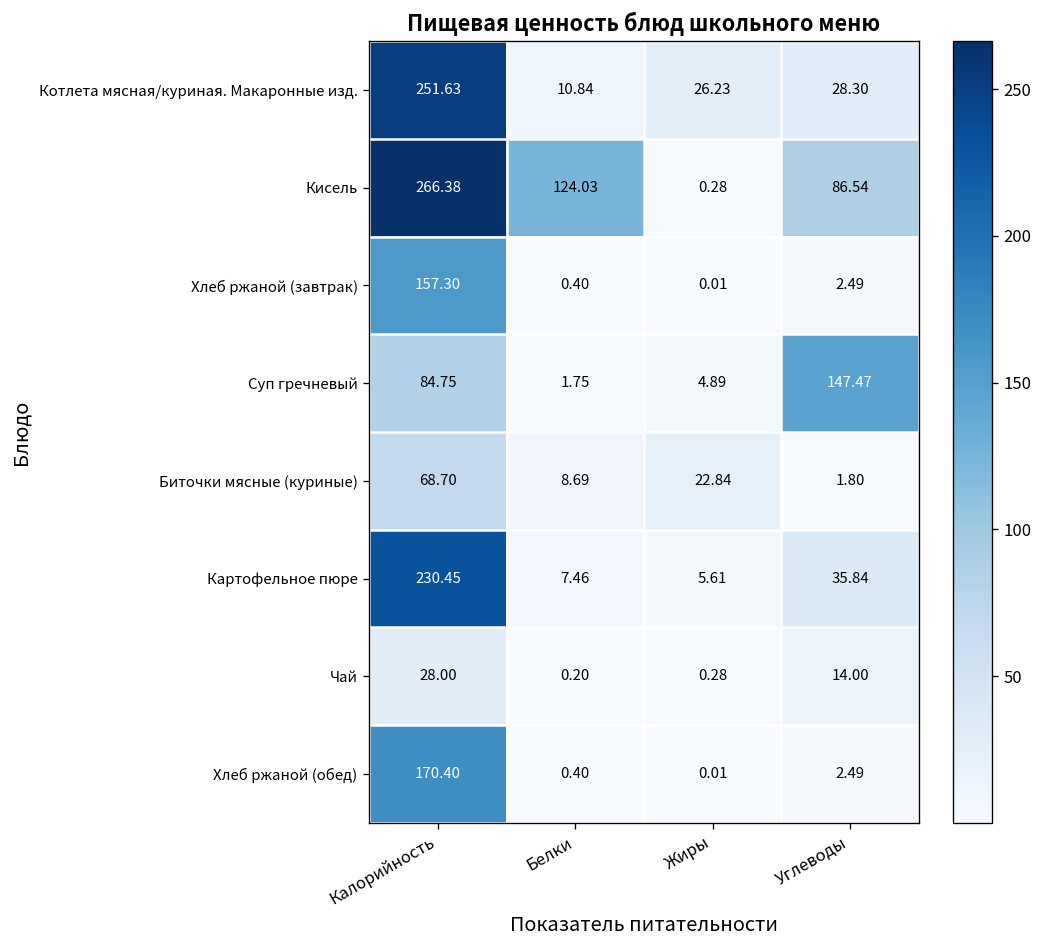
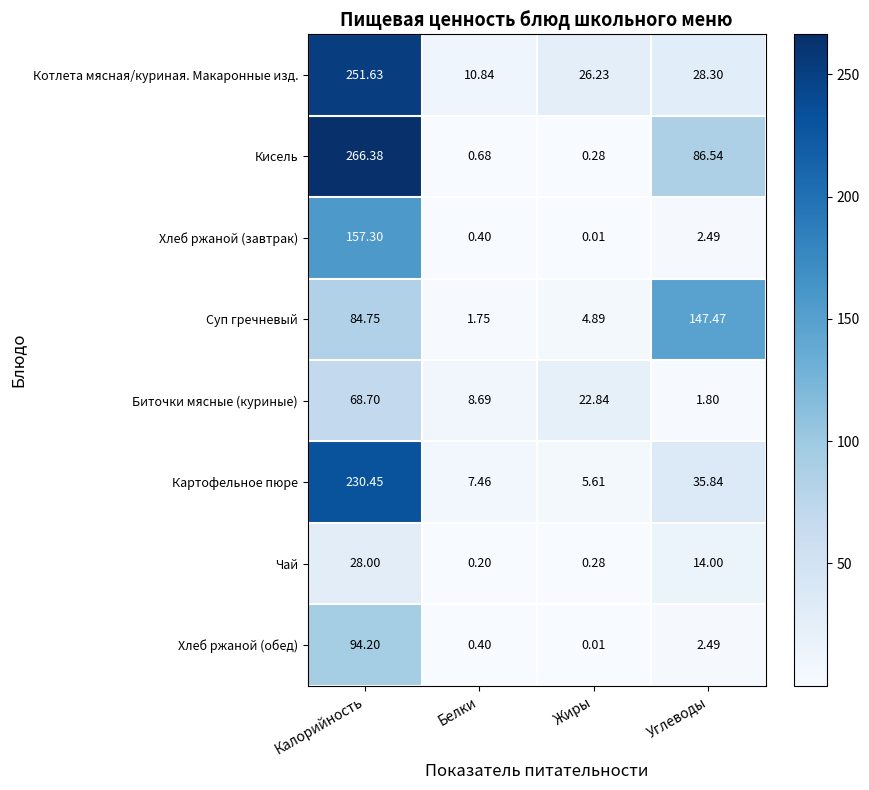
Кисель, Белки: 124.03 -> 0.68
Хлеб ржаной (обед), Калорийность: 170.40 -> 94.20
